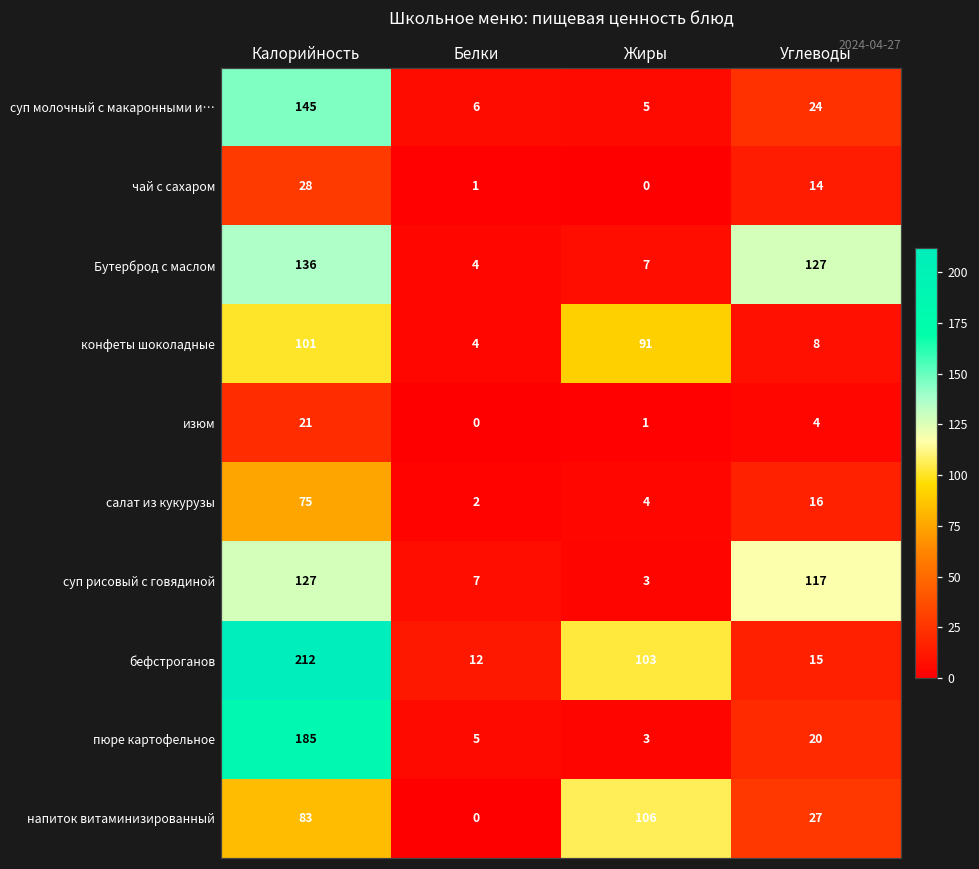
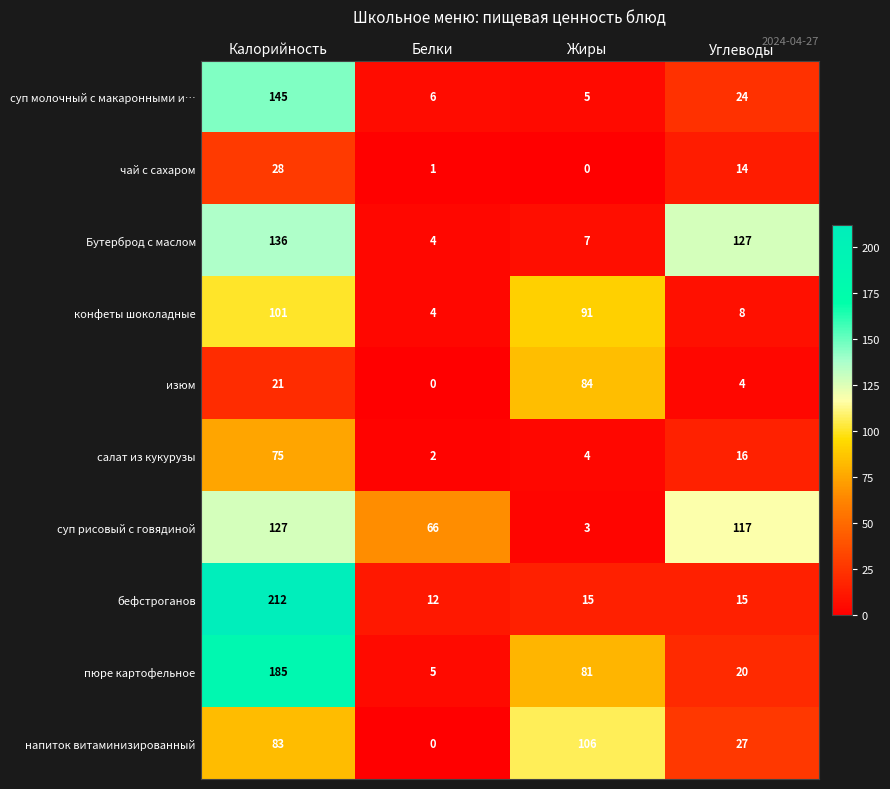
изюм, Жиры: 1 -> 84
суп рисовый с говядиной, Белки: 7 -> 66
бефстроганов, Жиры: 103 -> 15
пюре картофельное, Жиры: 3 -> 81
